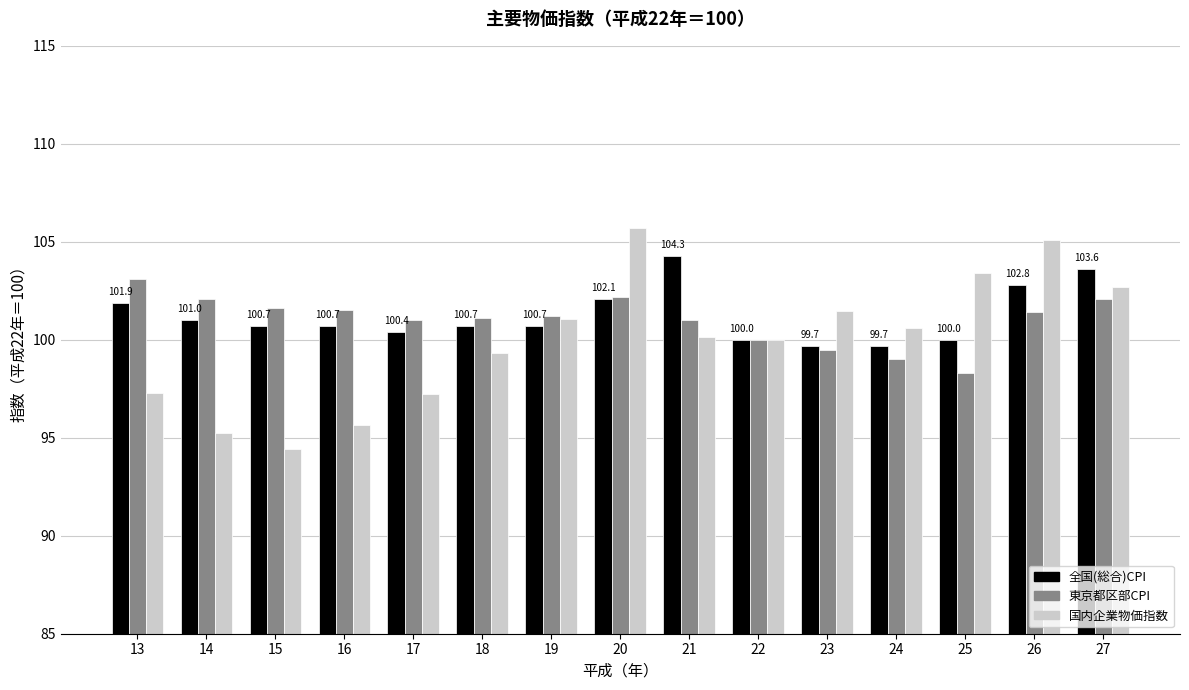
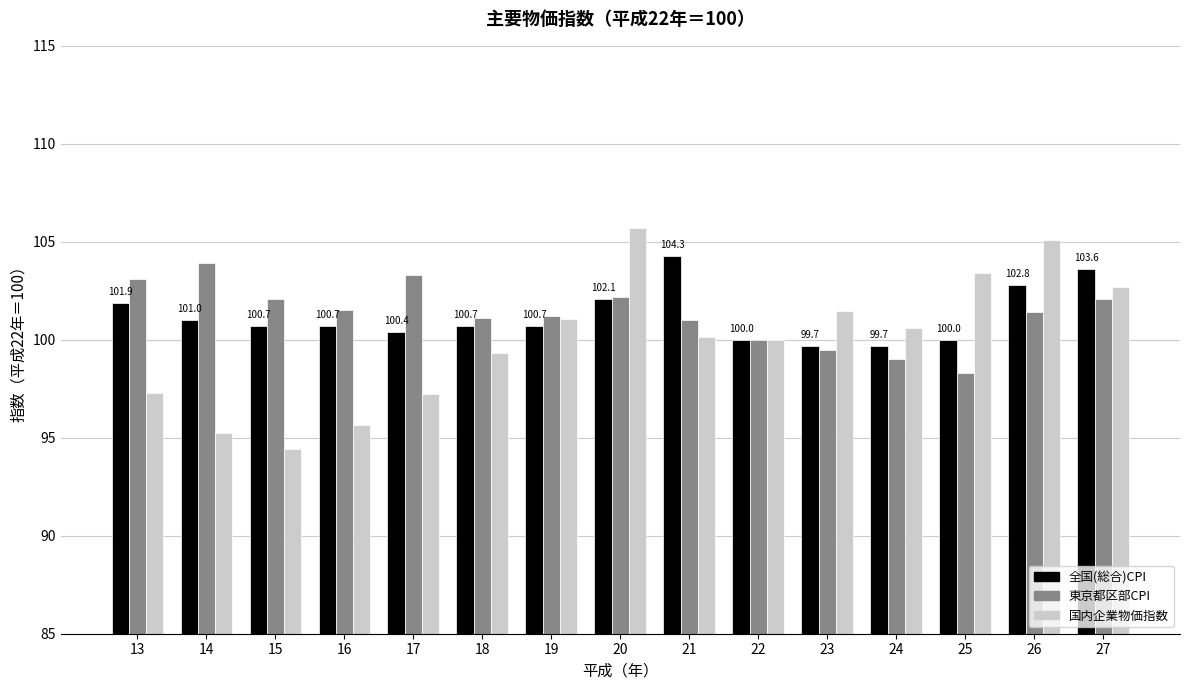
東京都区部CPI, 14: 102.1 -> 103.9
東京都区部CPI, 15: 101.6 -> 102.1
東京都区部CPI, 17: 101.0 -> 103.3
